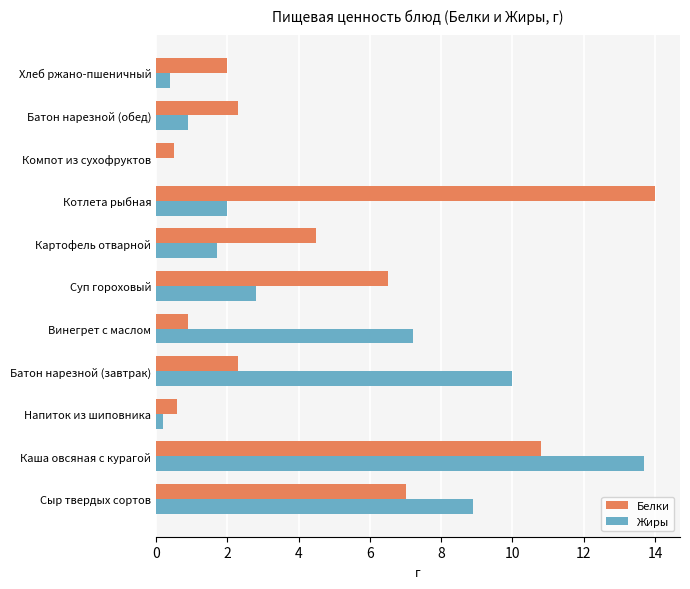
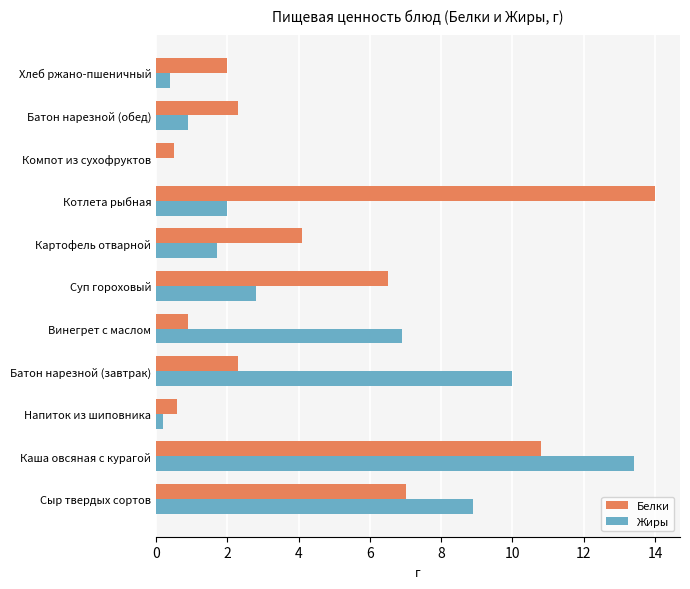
Белки, Картофель отварной: 4.5 -> 4.1
Жиры, Винегрет с маслом: 7.2 -> 6.9
Жиры, Каша овсяная с курагой: 13.7 -> 13.4
